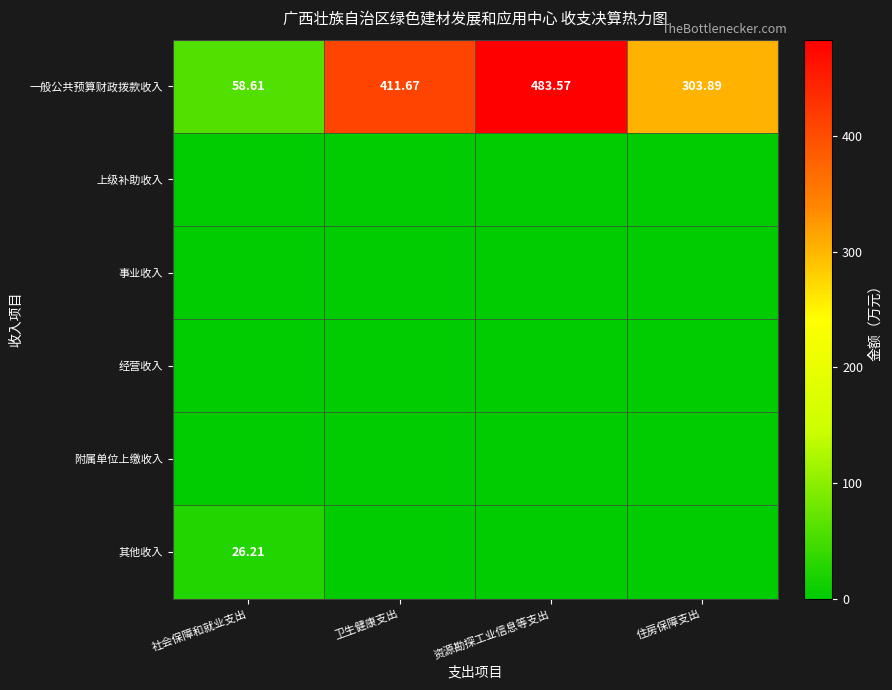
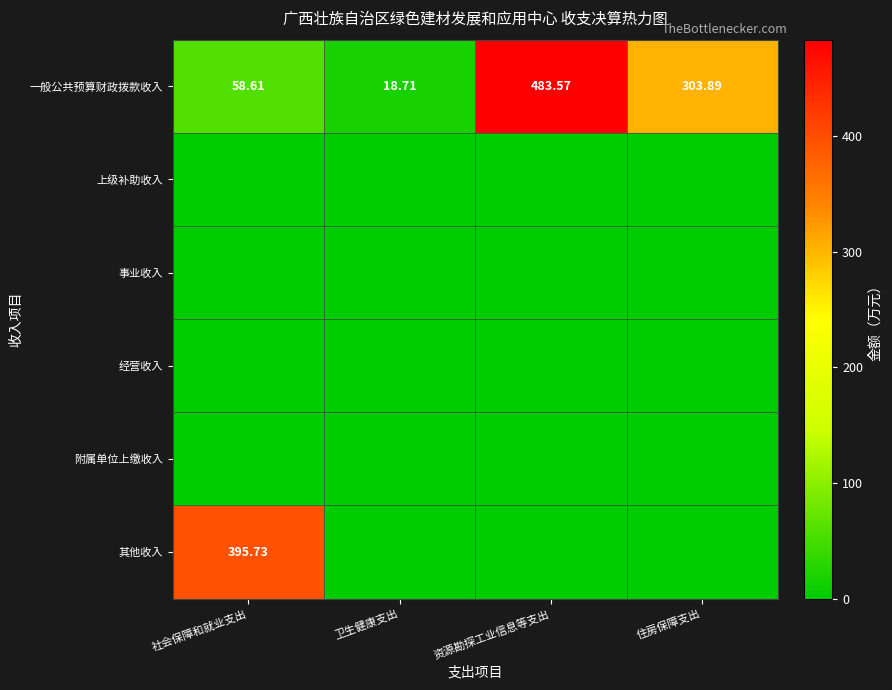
一般公共预算财政拨款收入, 卫生健康支出: 411.67 -> 18.71
其他收入, 社会保障和就业支出: 26.21 -> 395.73
